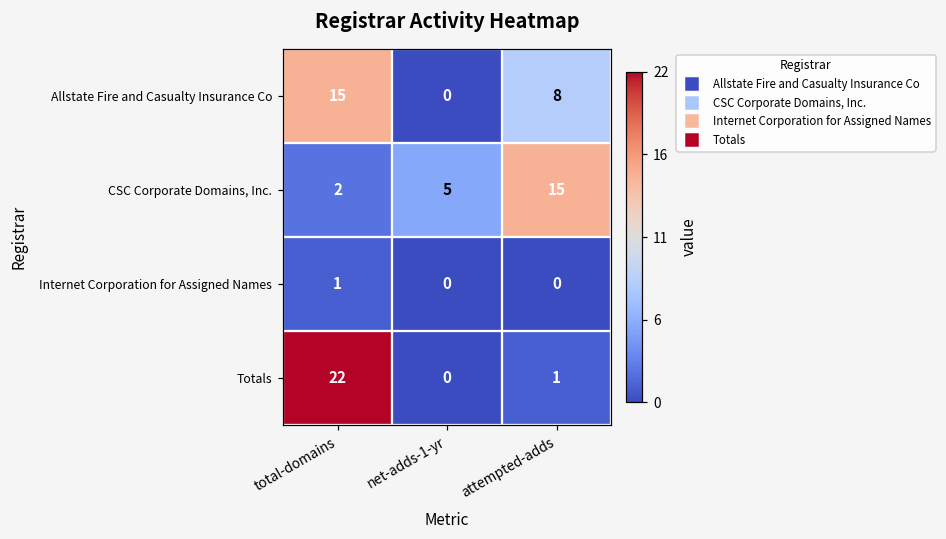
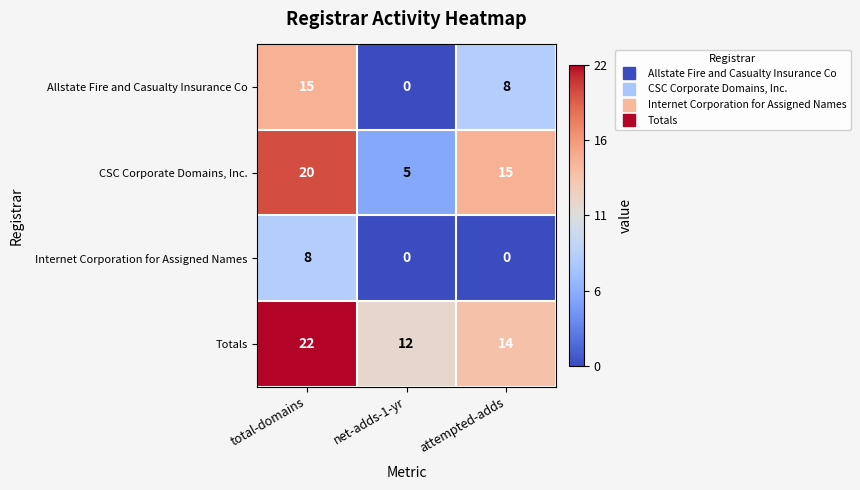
CSC Corporate Domains, Inc., total-domains: 2 -> 20
Internet Corporation for Assigned Names, total-domains: 1 -> 8
Totals, net-adds-1-yr: 0 -> 12
Totals, attempted-adds: 1 -> 14
